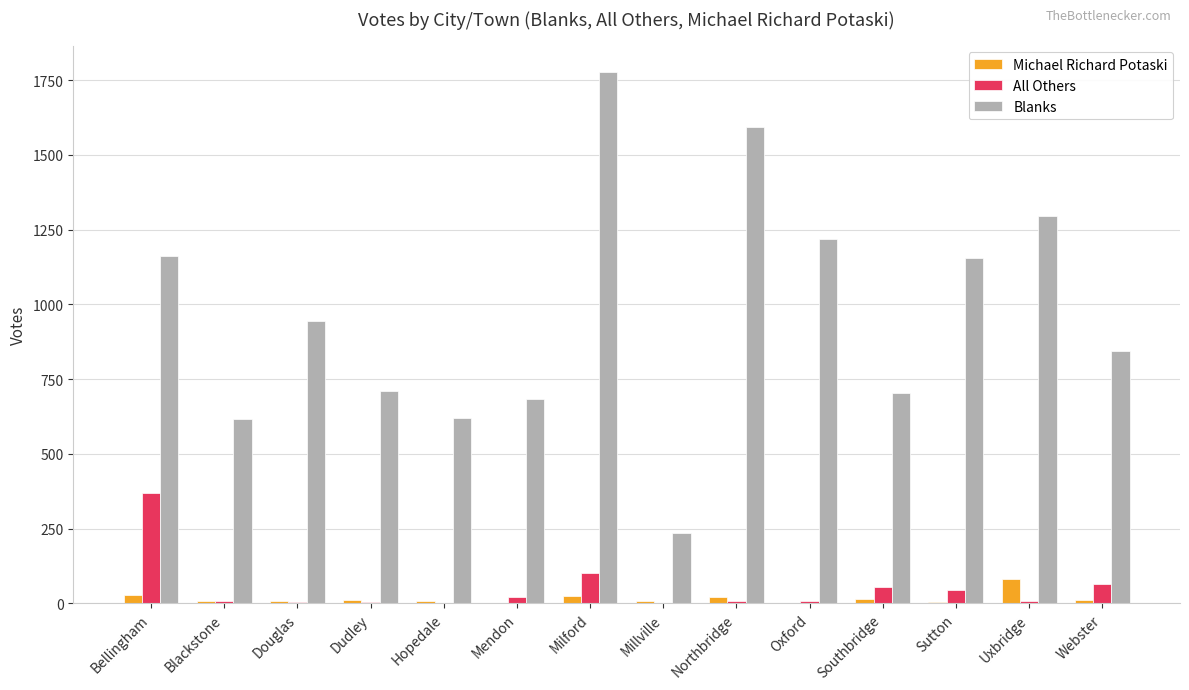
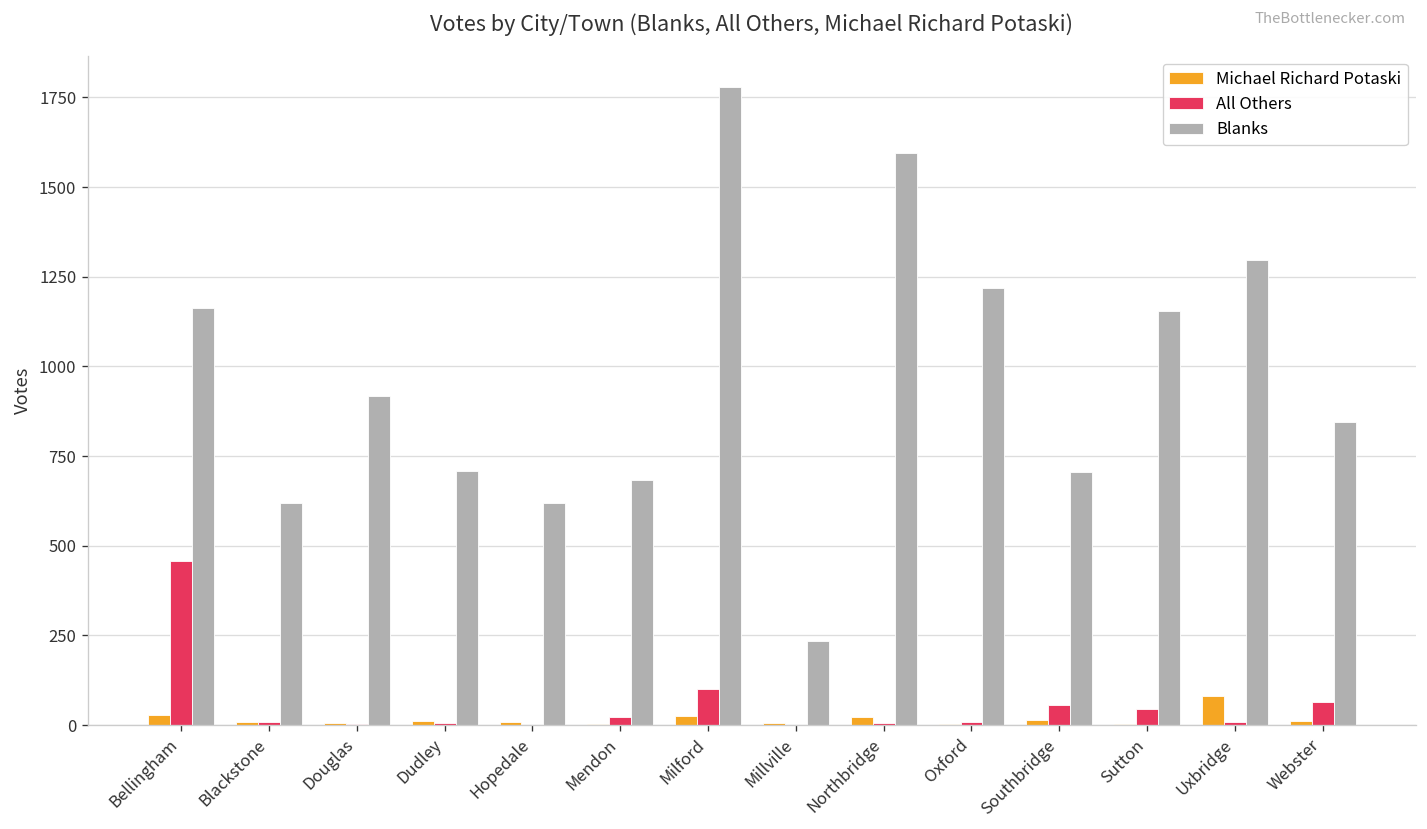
All Others, Bellingham: 370 -> 460
Blanks, Douglas: 950 -> 920
